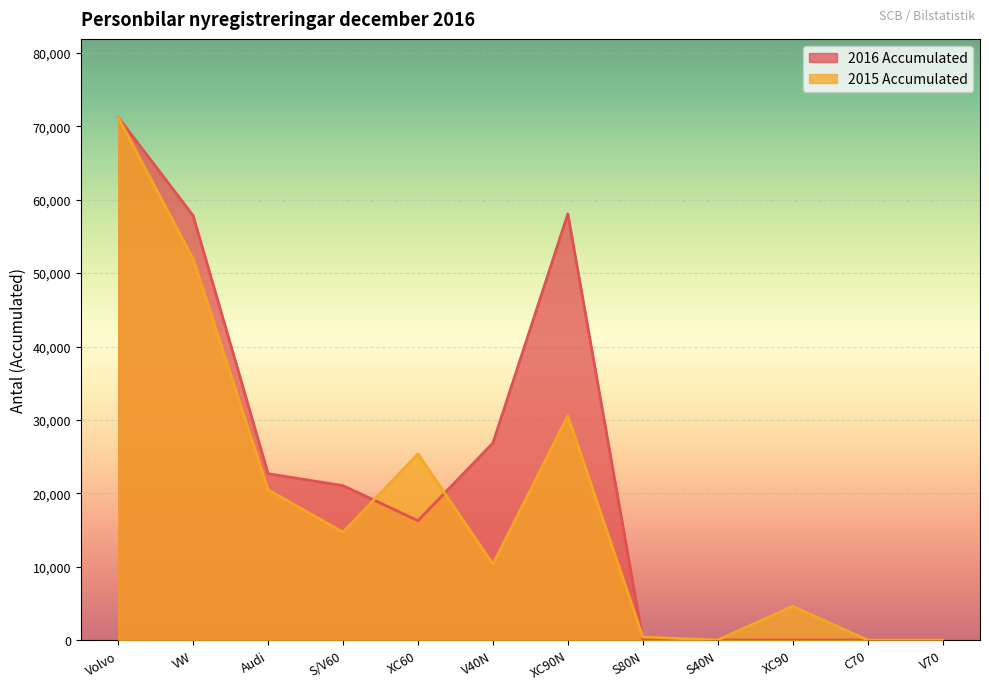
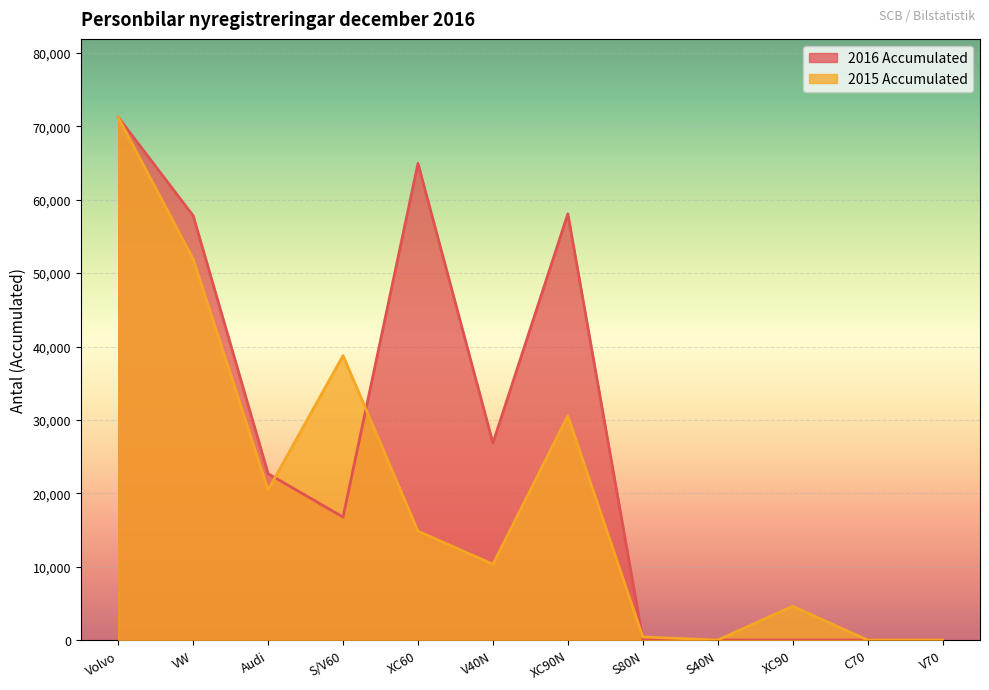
2016 Accumulated, S/V60: 21,000 -> 17,000
2015 Accumulated, S/V60: 15,000 -> 39,000
2016 Accumulated, XC60: 16,000 -> 65,000
2015 Accumulated, XC60: 25,000 -> 15,000
